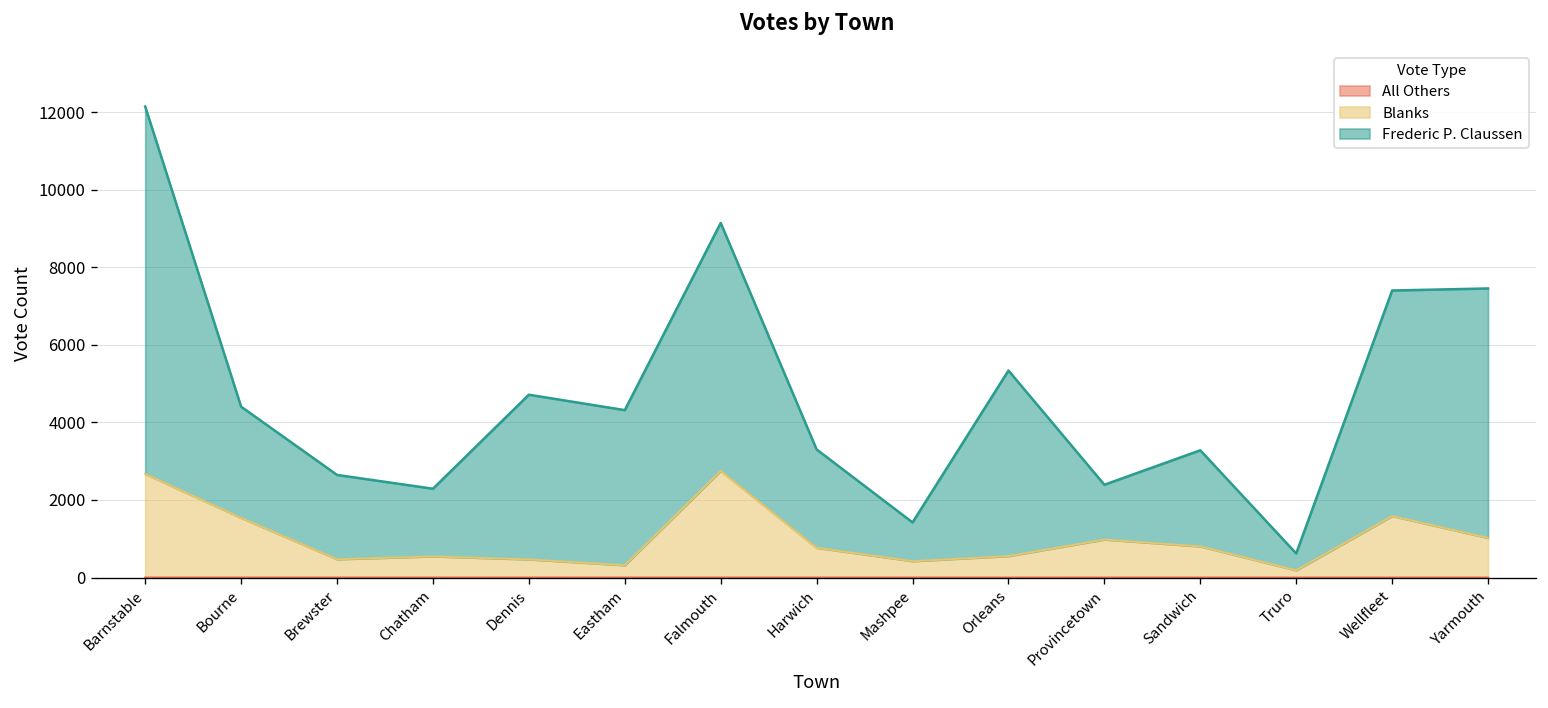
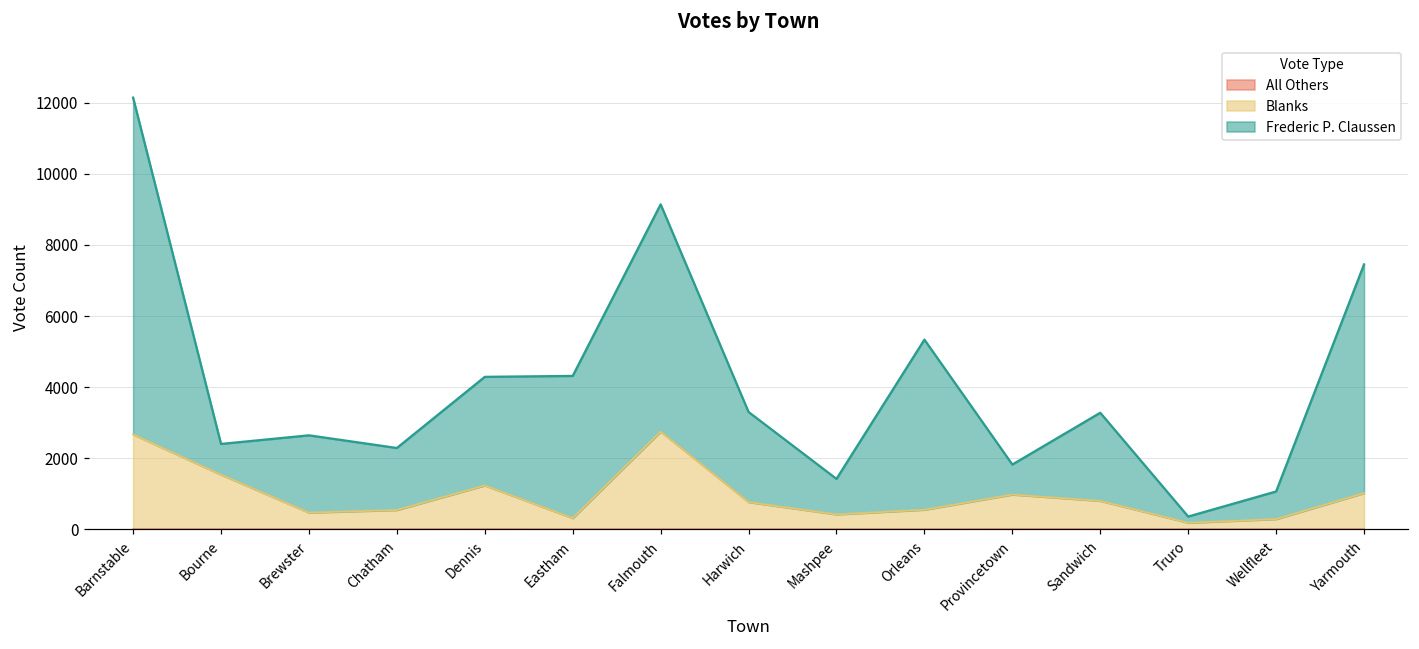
Frederic P. Claussen, Bourne: 2900 -> 900
Blanks, Dennis: 500 -> 1200
Frederic P. Claussen, Dennis: 4200 -> 3100
Frederic P. Claussen, Provincetown: 1400 -> 800
Frederic P. Claussen, Truro: 400 -> 200
Blanks, Wellfleet: 1600 -> 300
Frederic P. Claussen, Wellfleet: 5800 -> 800
